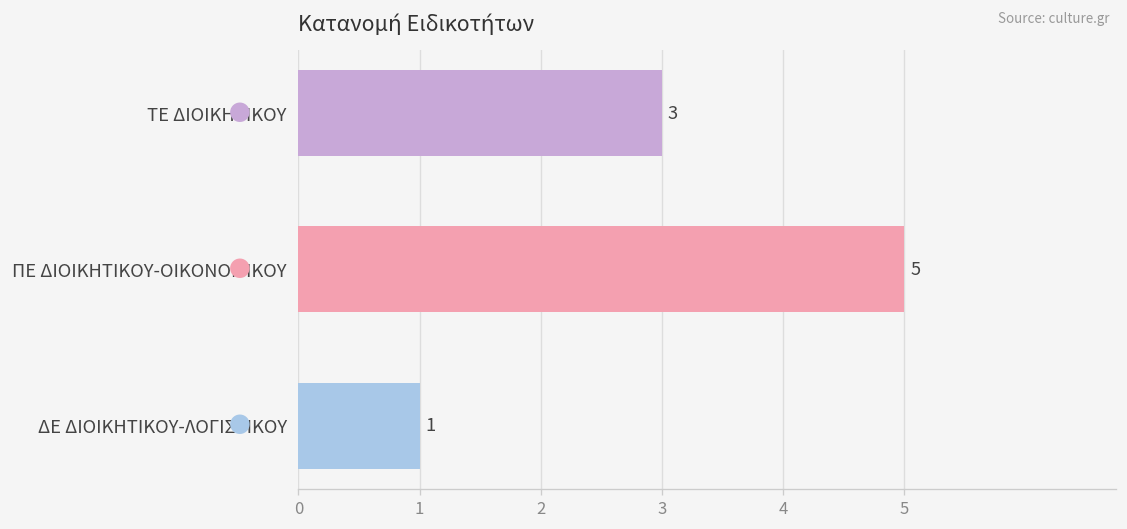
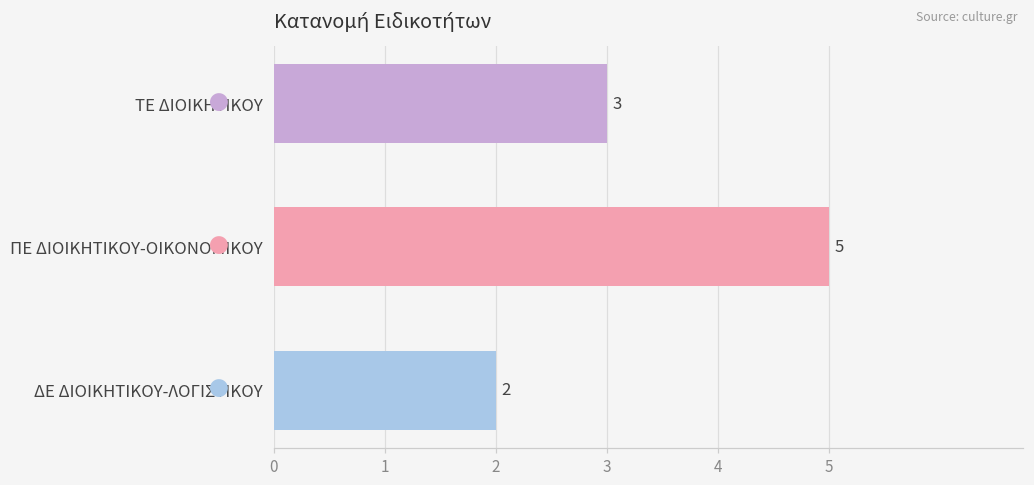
ΔΕ ΔΙΟΙΚΗΤΙΚΟΥ-ΛΟΓΙΣΤΙΚΟΥ: 1 -> 2
